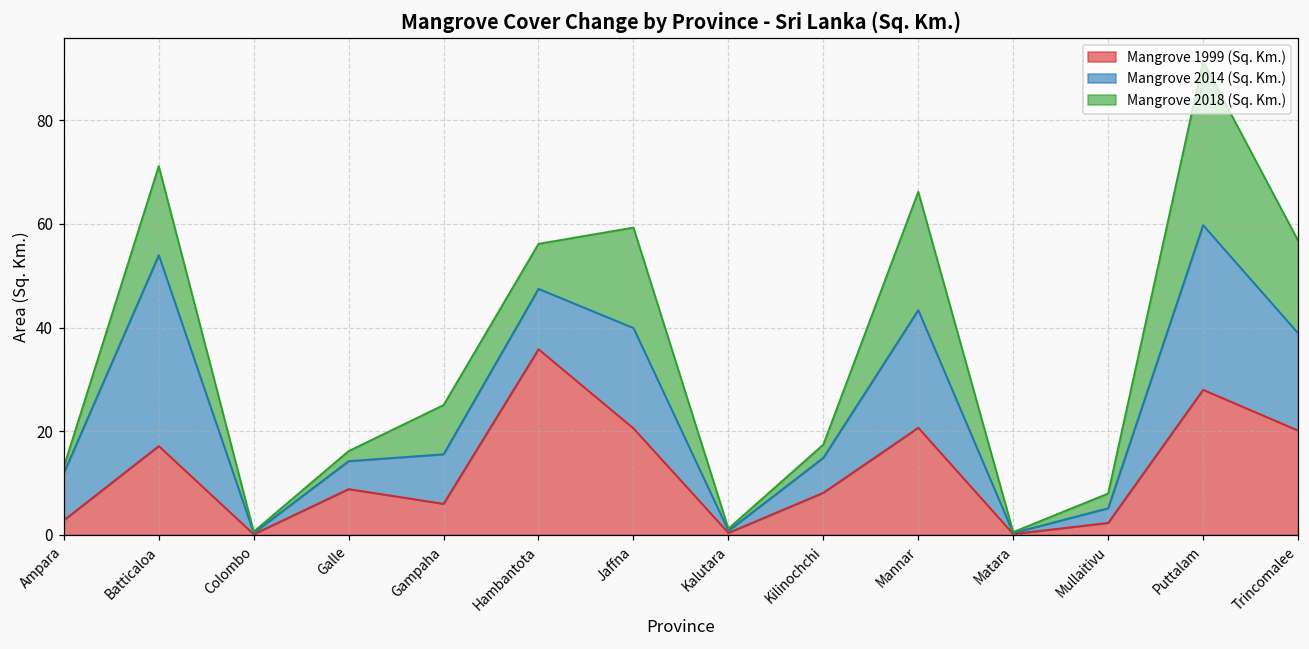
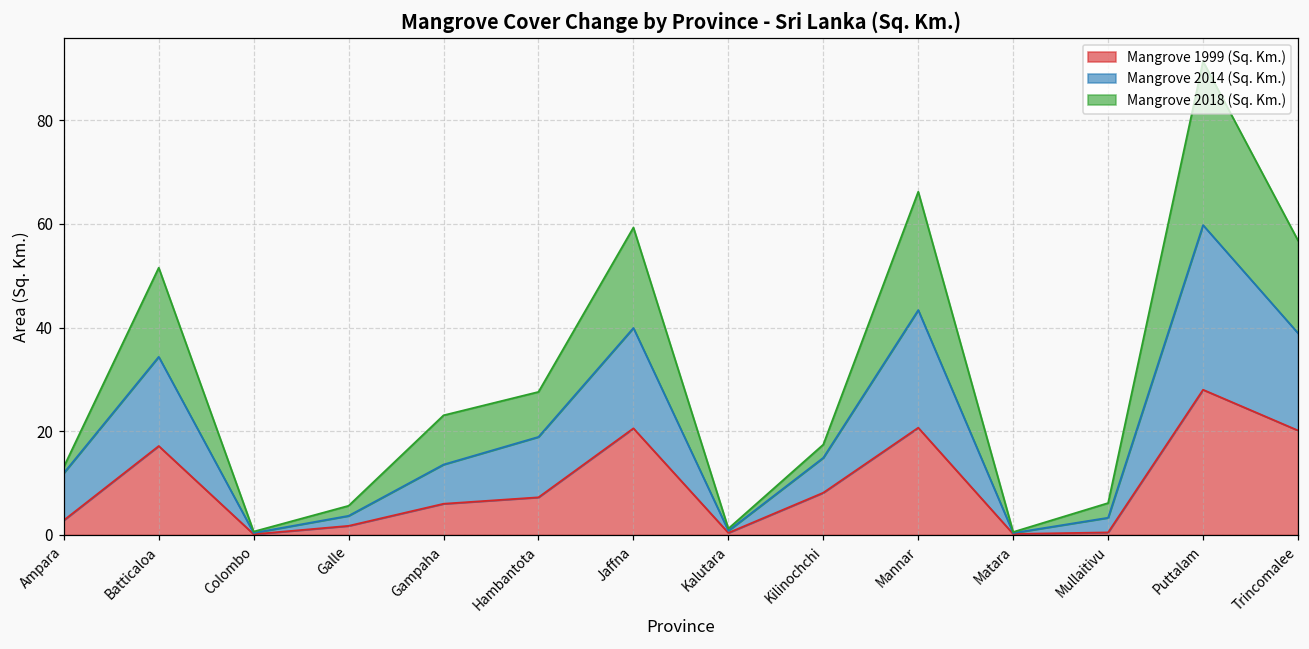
Mangrove 2014 (Sq. Km.), Batticaloa: 37 -> 17
Mangrove 1999 (Sq. Km.), Galle: 9 -> 2
Mangrove 2014 (Sq. Km.), Galle: 5 -> 2
Mangrove 2014 (Sq. Km.), Gampaha: 10 -> 8
Mangrove 1999 (Sq. Km.), Hambantota: 36 -> 7
Mangrove 1999 (Sq. Km.), Mullaitivu: 2 -> 0
